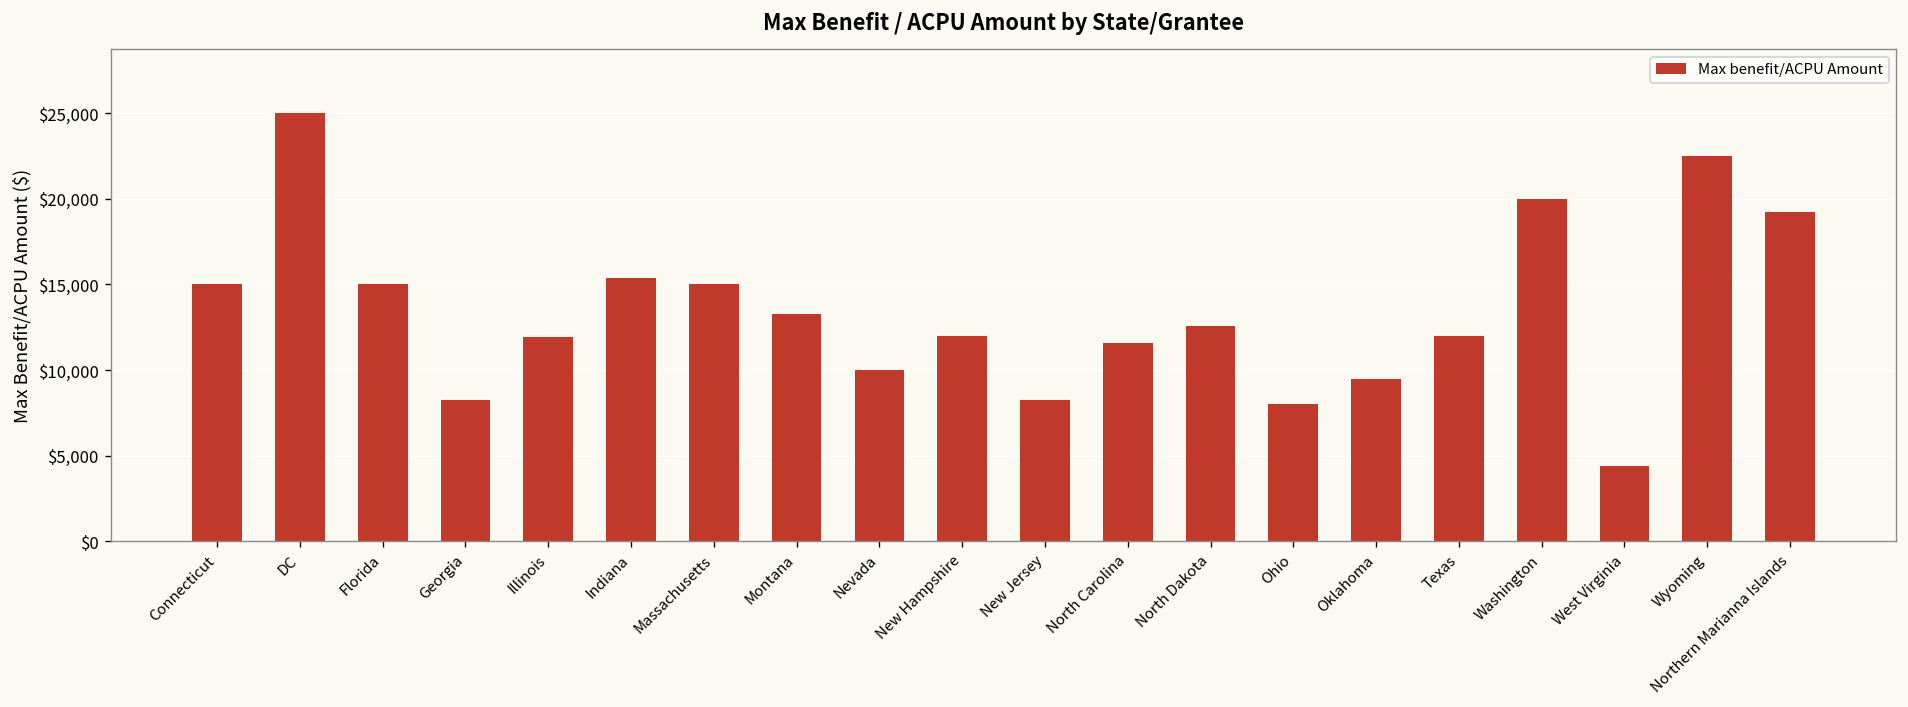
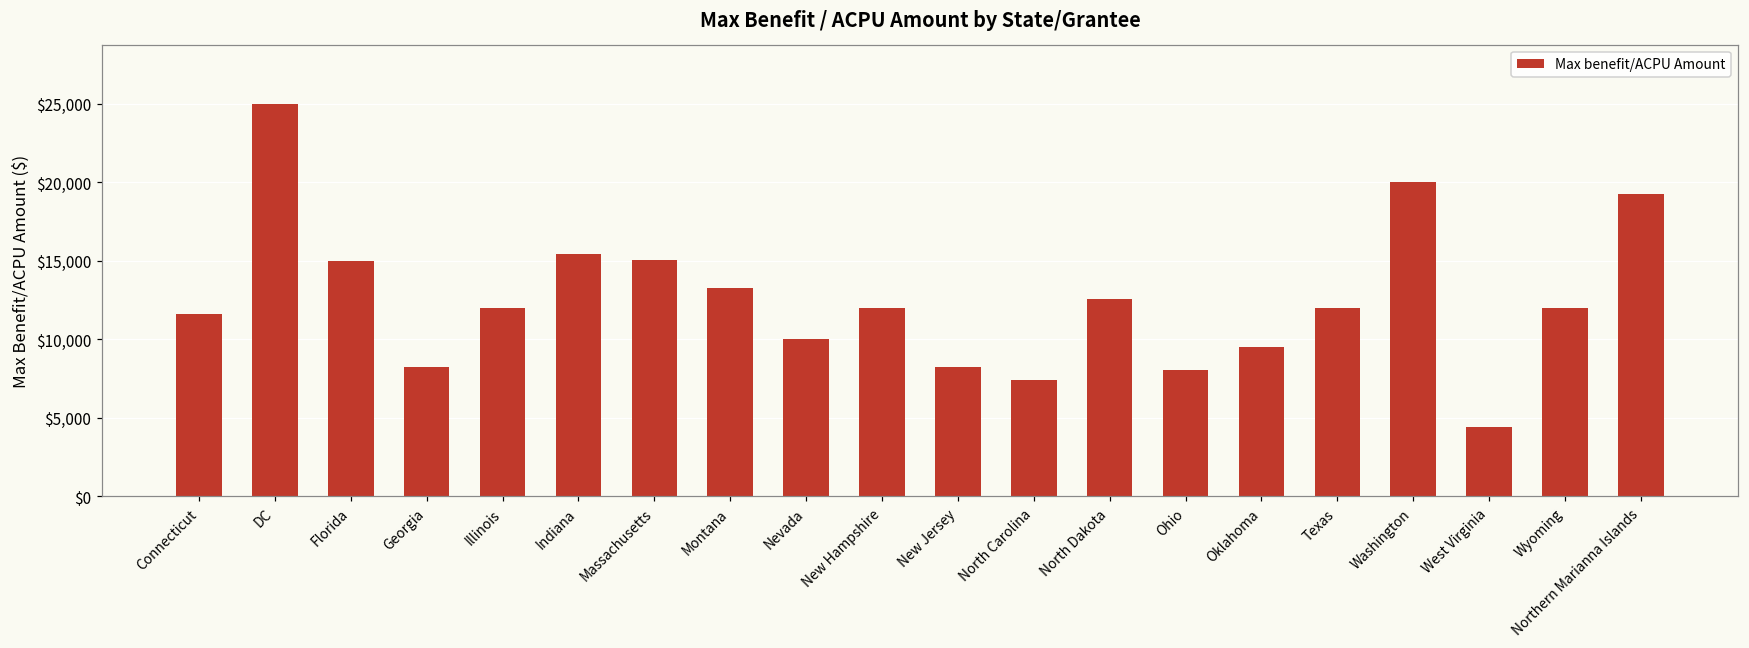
Connecticut: $15,000 -> $11,600
North Carolina: $11,600 -> $7,400
Wyoming: $22,500 -> $12,000
